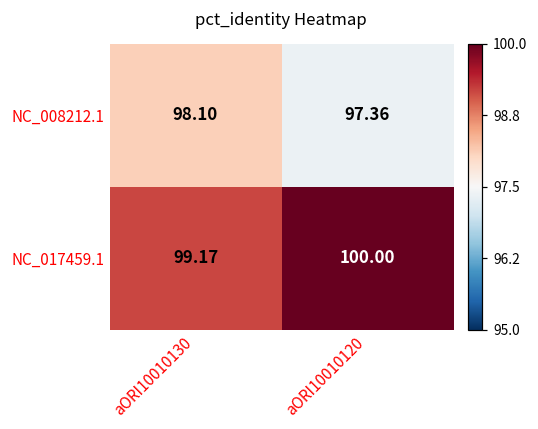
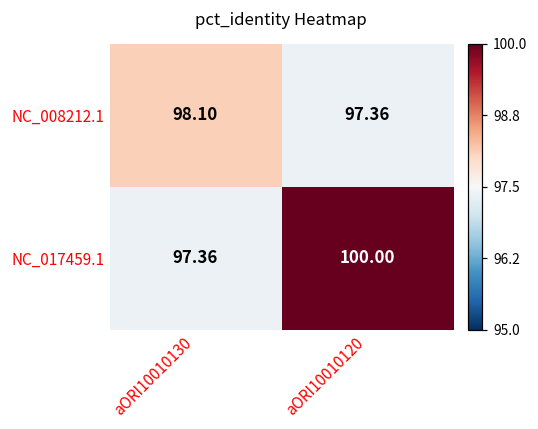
NC_017459.1, aORI10010130: 99.17 -> 97.36
